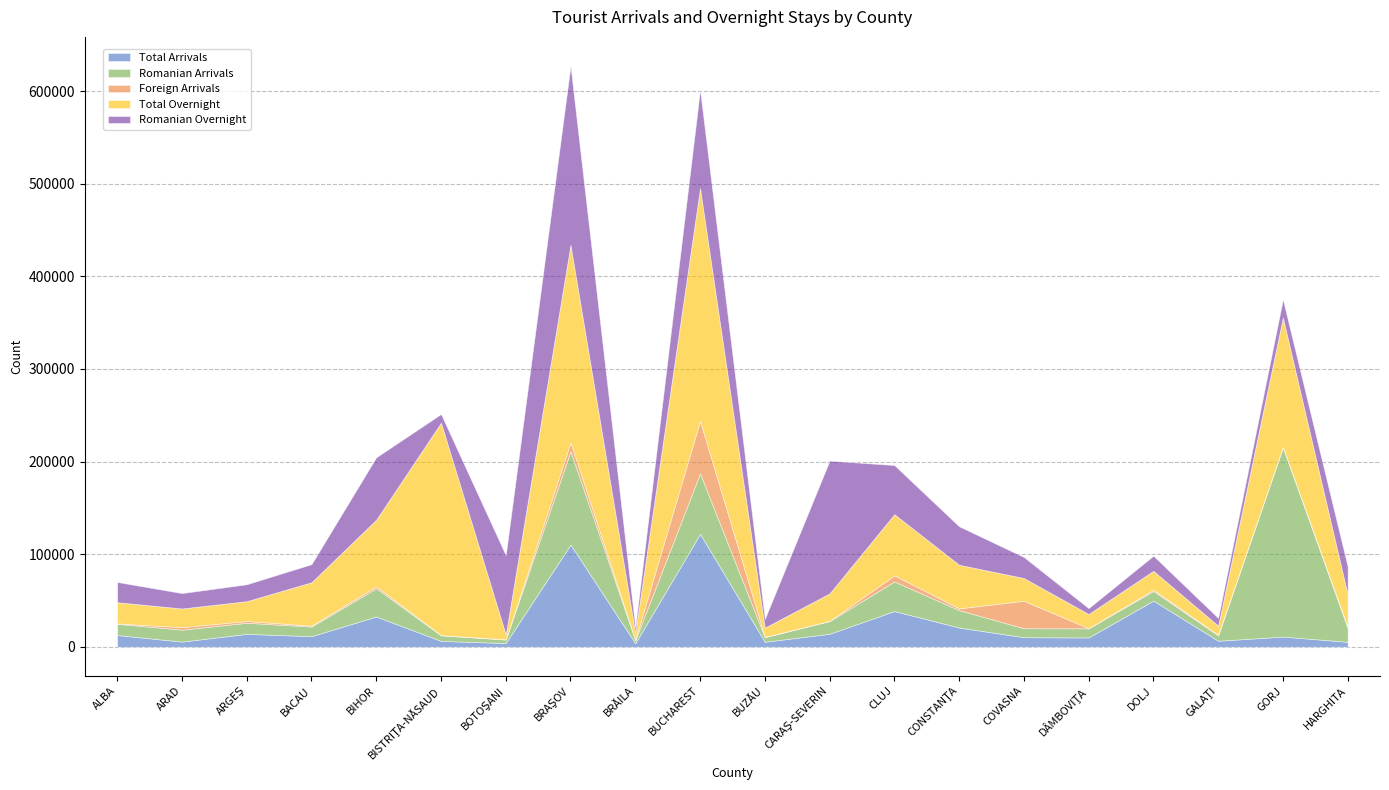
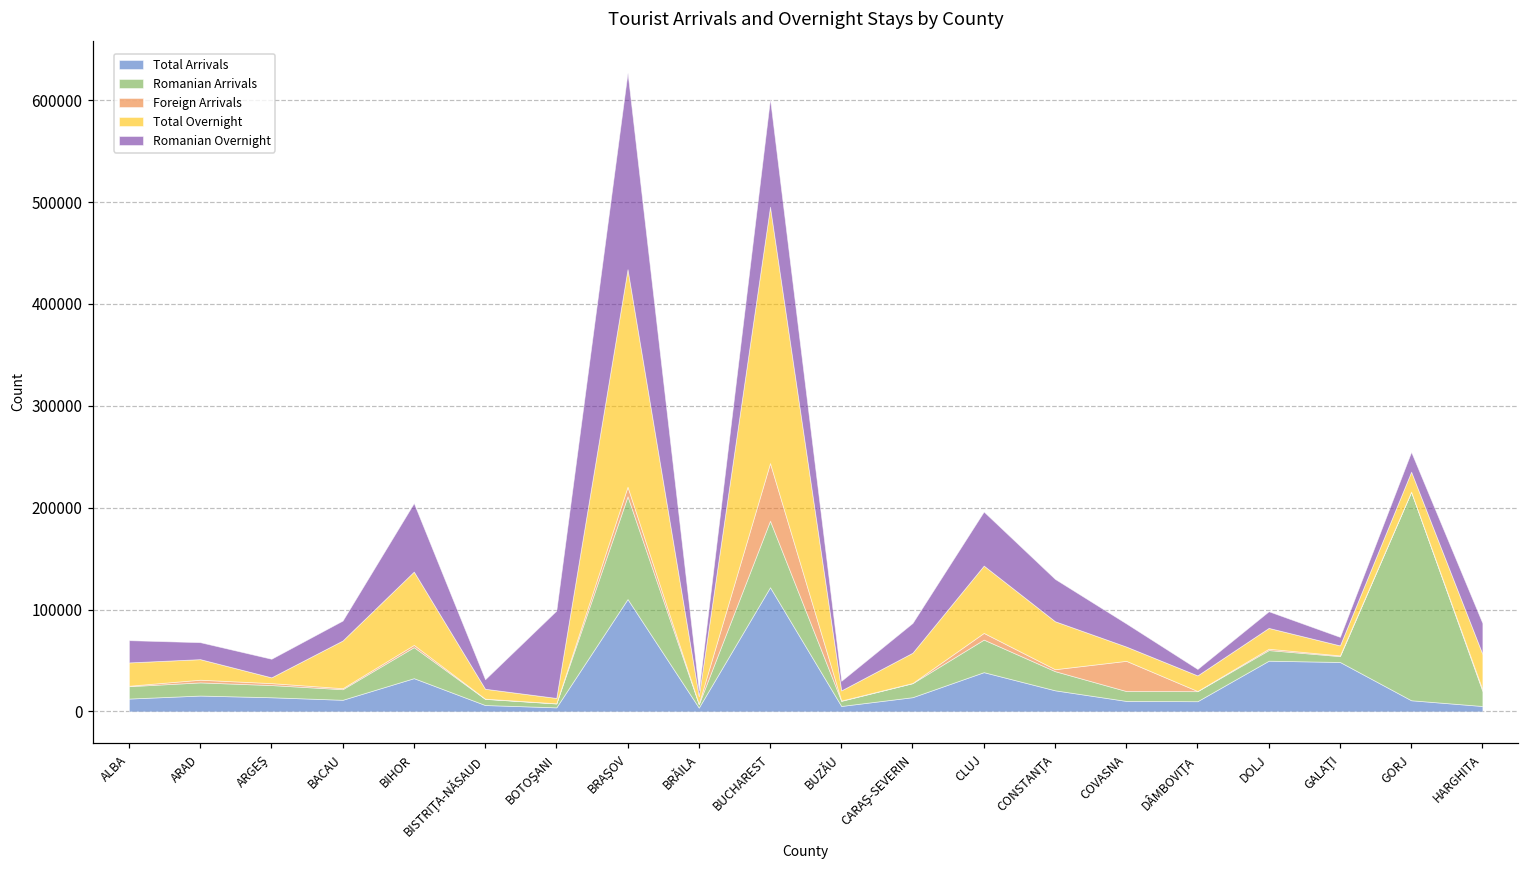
Total Arrivals, ARAD: 10000 -> 20000
Total Overnight, ARGEŞ: 20000 -> 10000
Total Overnight, BISTRIŢA-NĂSAUD: 230000 -> 10000
Romanian Overnight, CARAŞ-SEVERIN: 140000 -> 30000
Total Overnight, COVASNA: 20000 -> 10000
Total Arrivals, GALAŢI: 10000 -> 50000
Total Overnight, GORJ: 140000 -> 20000
